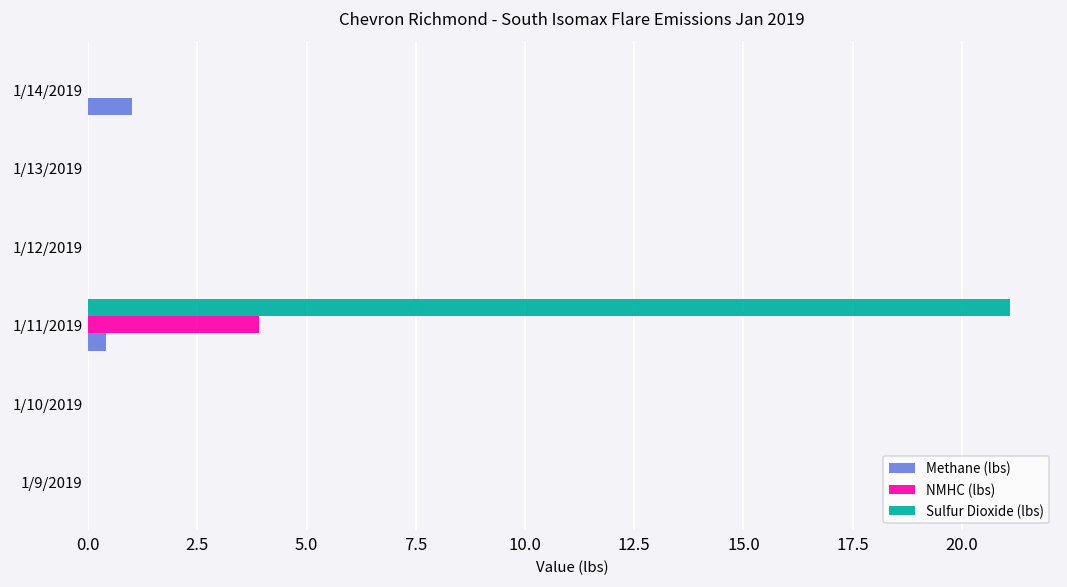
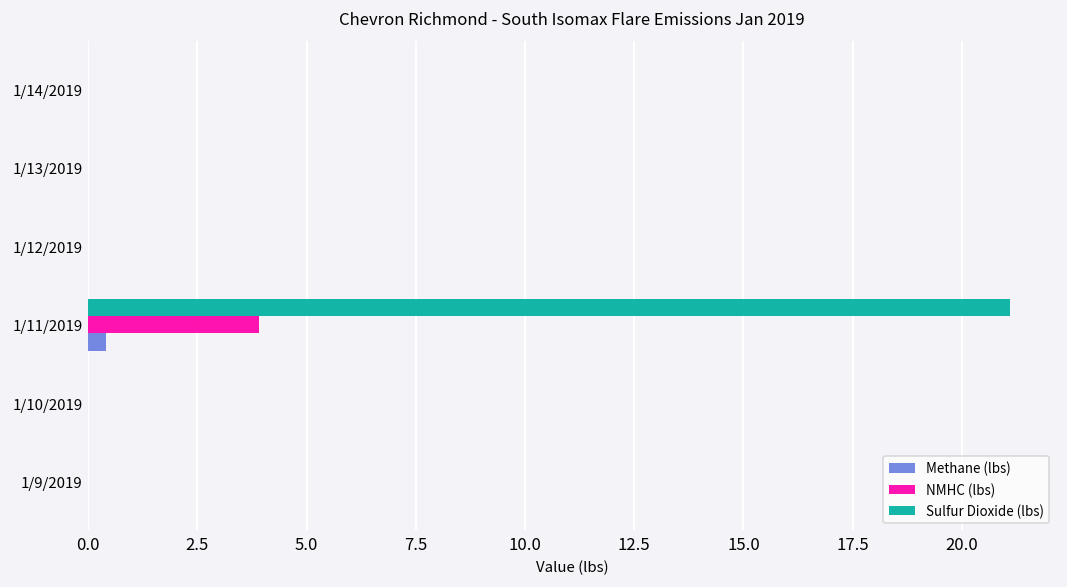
Methane (lbs), 1/14/2019: 1 -> 0
